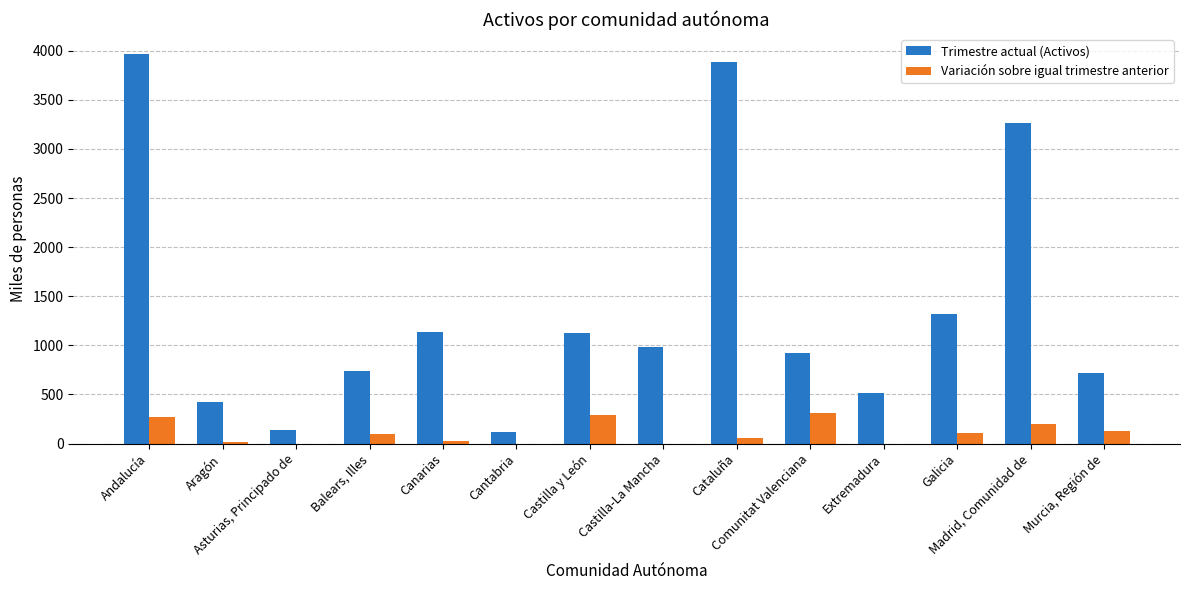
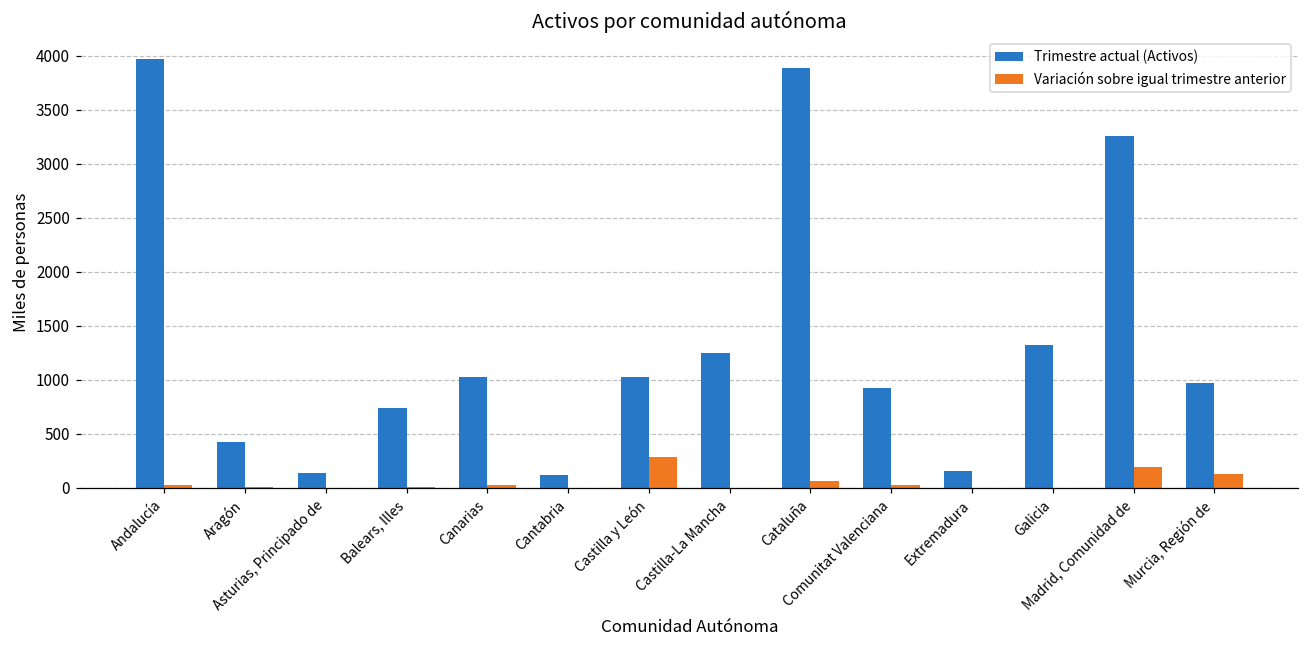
Variación sobre igual trimestre anterior, Andalucía: 300 -> 0
Variación sobre igual trimestre anterior, Balears, Illes: 100 -> 0
Trimestre actual (Activos), Canarias: 1100 -> 1000
Trimestre actual (Activos), Castilla y León: 1100 -> 1000
Trimestre actual (Activos), Castilla-La Mancha: 1000 -> 1300
Variación sobre igual trimestre anterior, Comunitat Valenciana: 300 -> 0
Trimestre actual (Activos), Extremadura: 500 -> 200
Variación sobre igual trimestre anterior, Galicia: 100 -> 0
Trimestre actual (Activos), Murcia, Región de: 700 -> 1000
